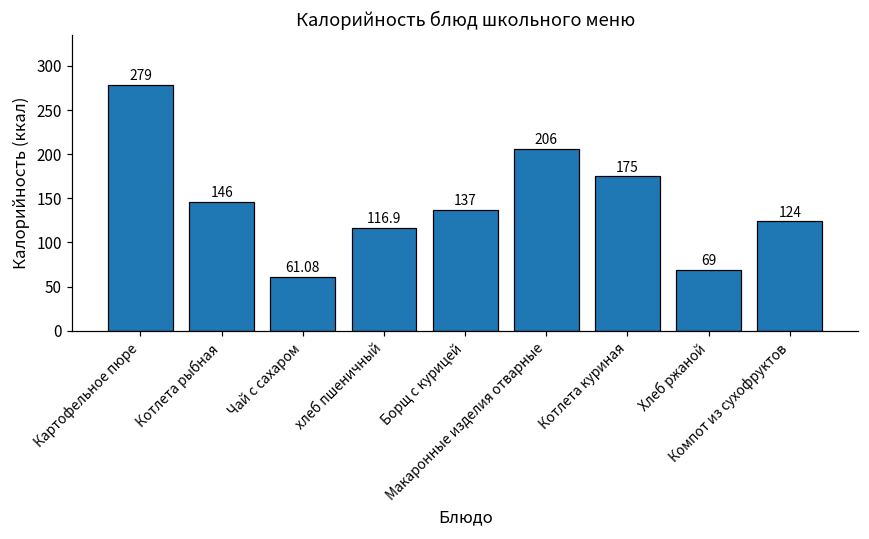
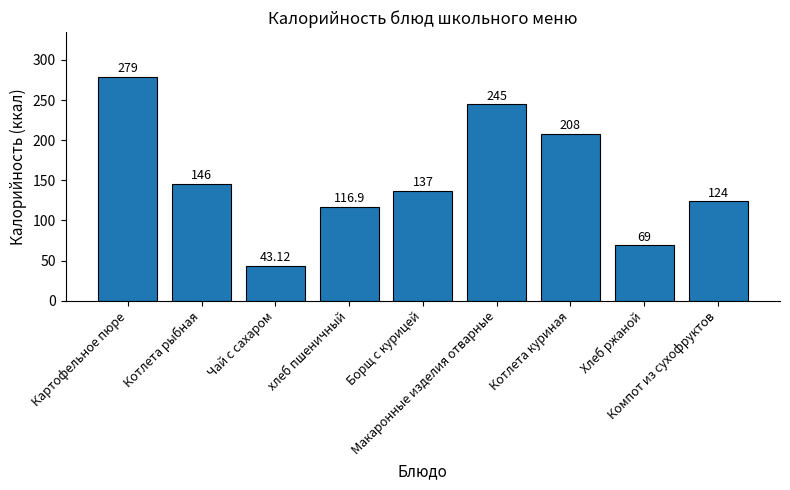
Чай с сахаром: 61.08 -> 43.12
Макаронные изделия отварные: 206 -> 245
Котлета куриная: 175 -> 208
